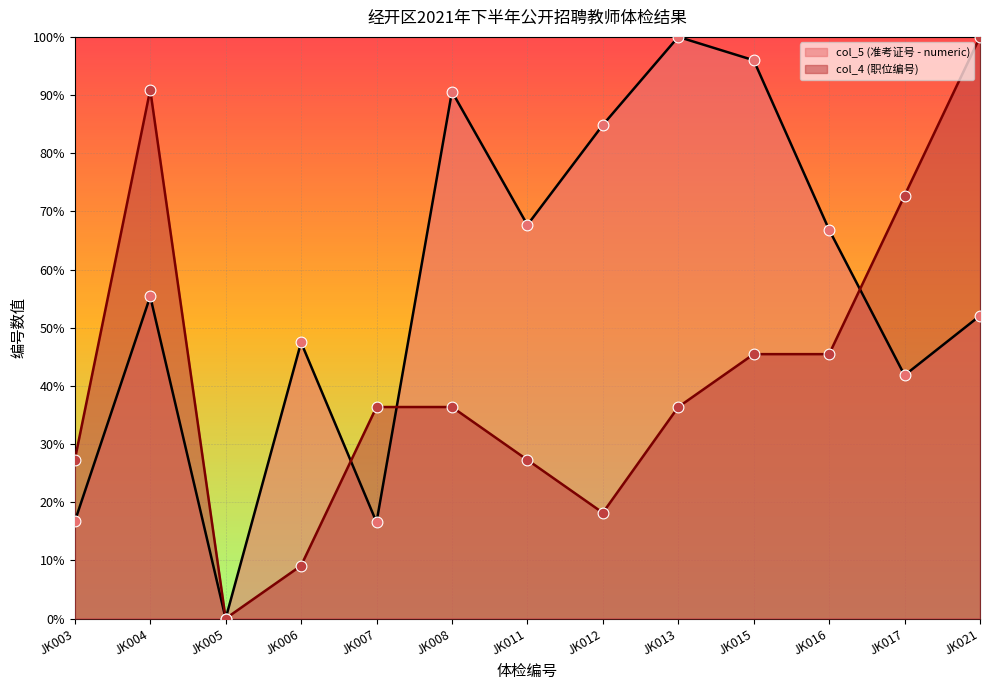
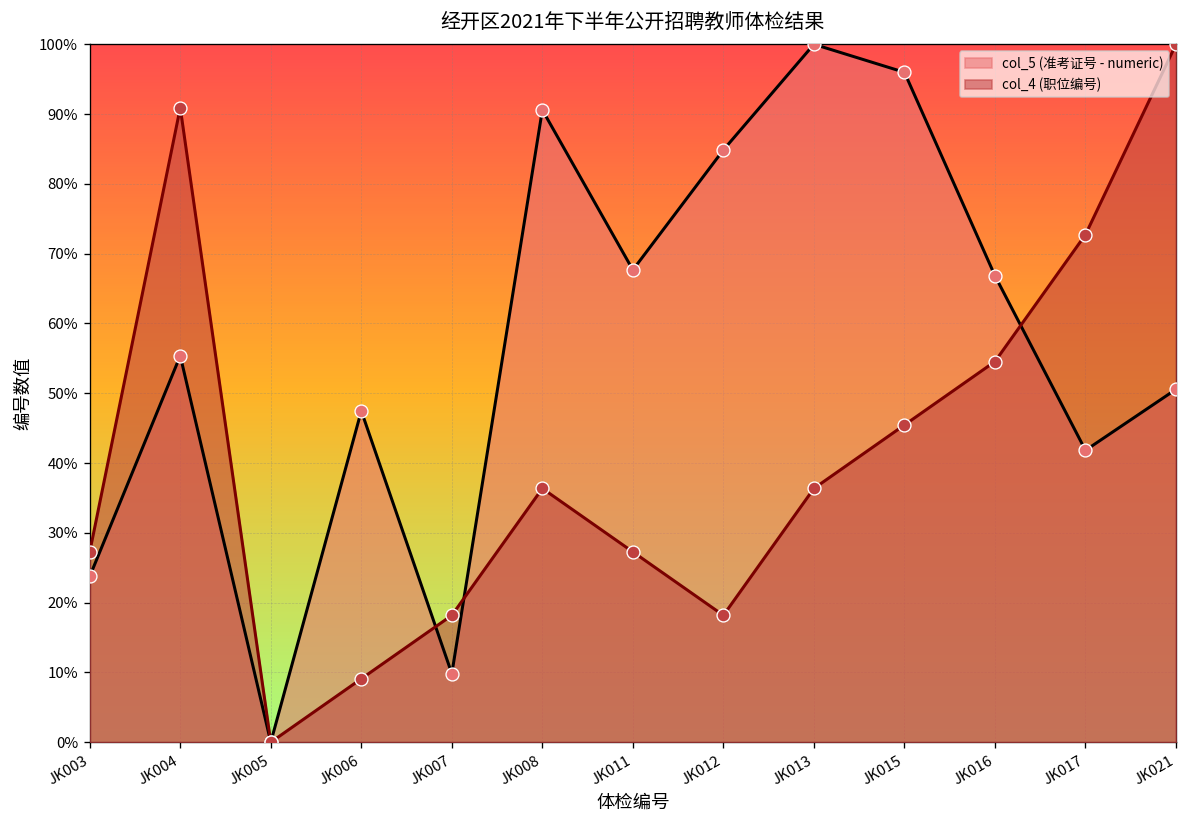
col_5 (准考证号 - numeric), JK003: 17% -> 24%
col_5 (准考证号 - numeric), JK007: 17% -> 10%
col_4 (职位编号), JK007: 36% -> 18%
col_4 (职位编号), JK016: 45% -> 55%
col_5 (准考证号 - numeric), JK021: 52% -> 51%
